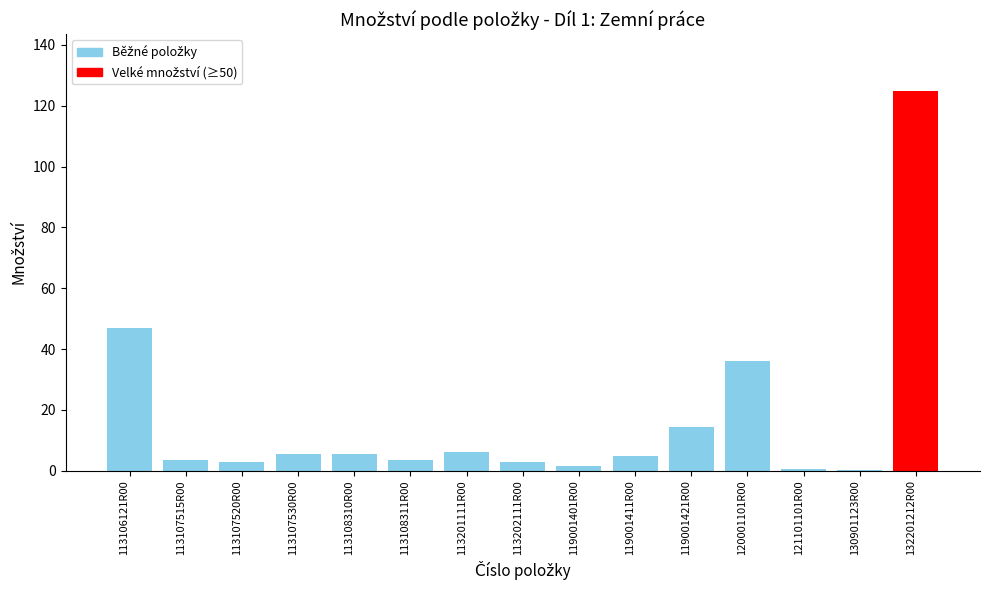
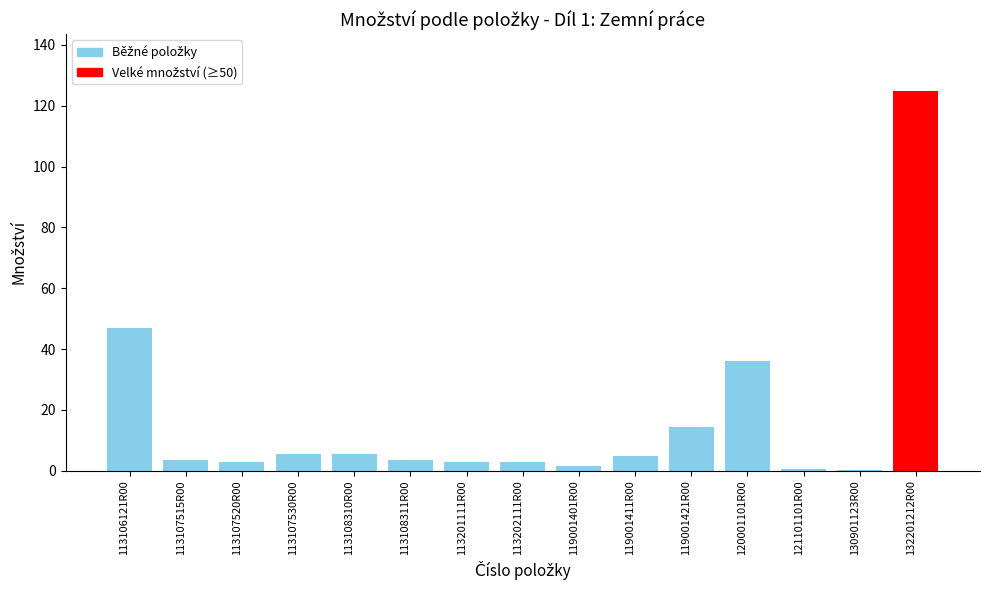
113201111R00: 6 -> 3
